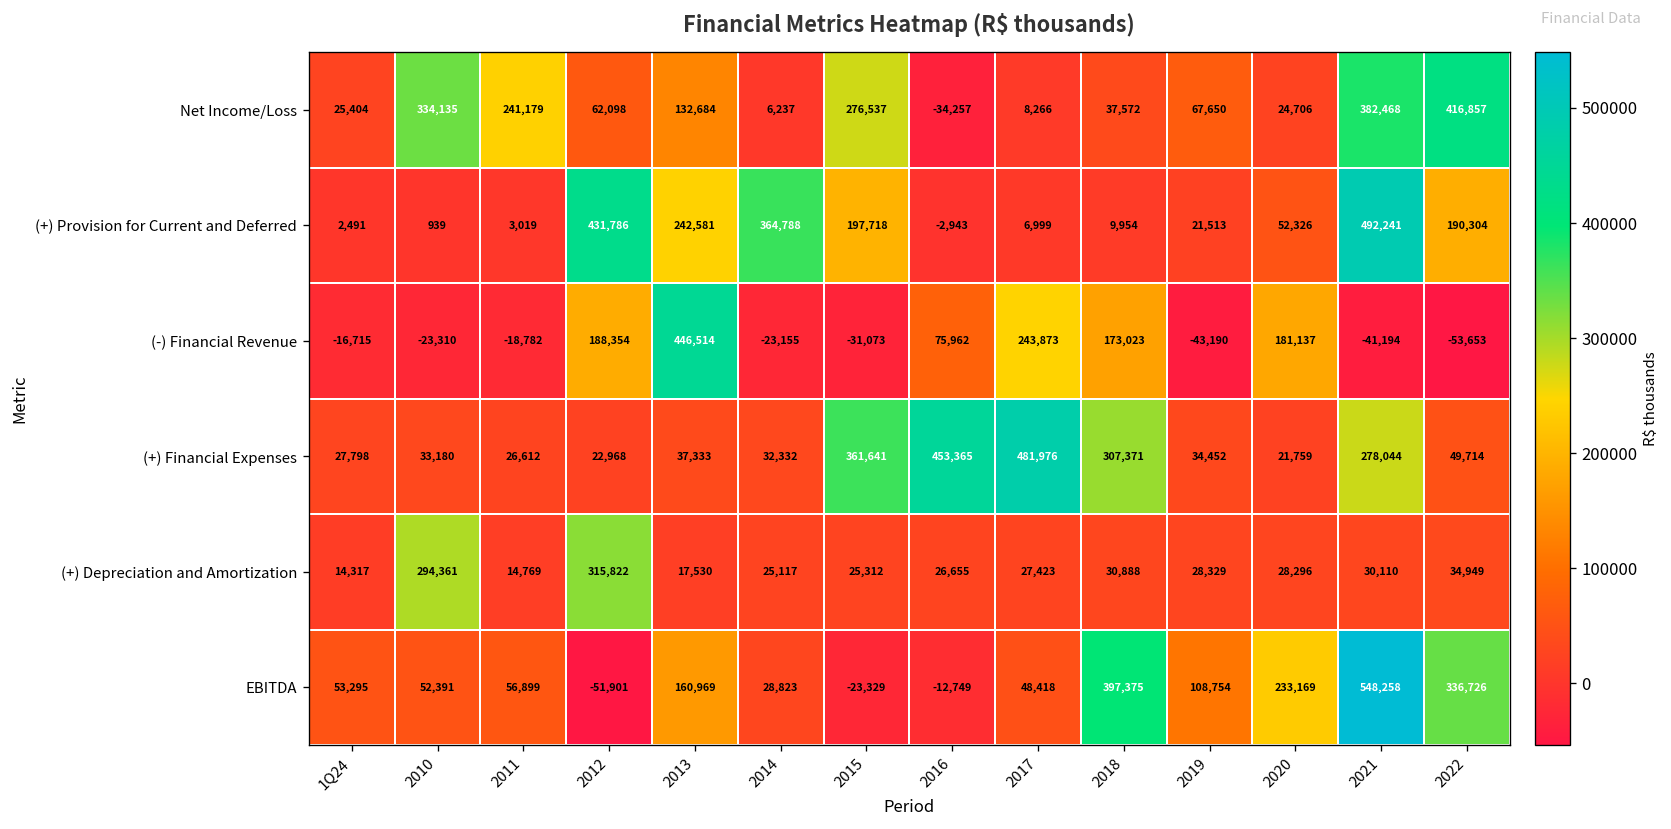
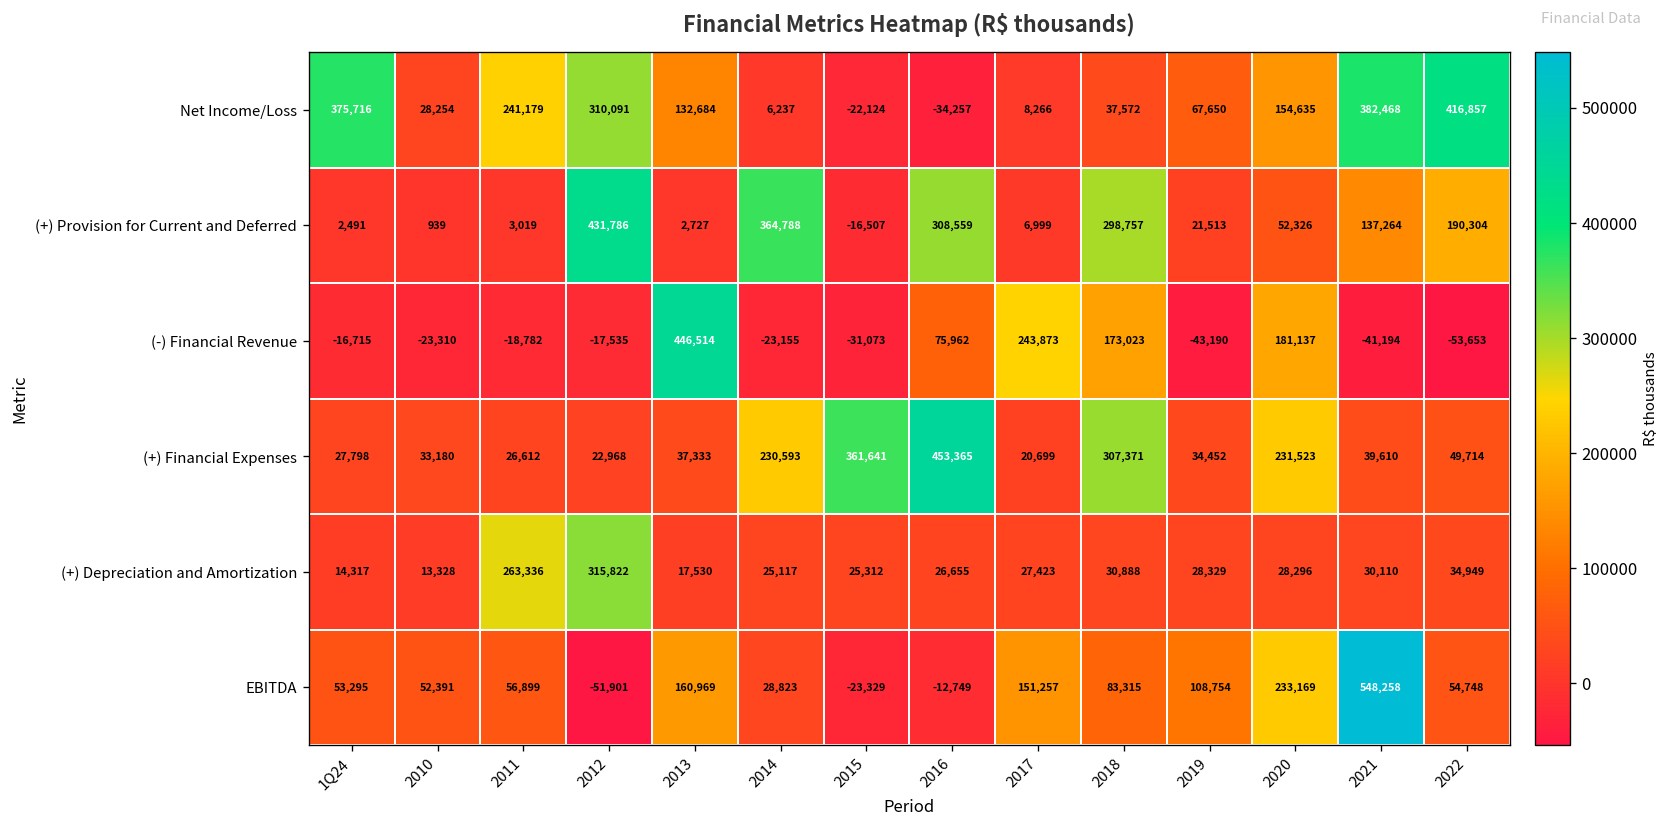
Net Income/Loss, 1Q24: 25,404 -> 375,716
Net Income/Loss, 2010: 334,135 -> 28,254
Net Income/Loss, 2012: 62,098 -> 310,091
Net Income/Loss, 2015: 276,537 -> -22,124
Net Income/Loss, 2020: 24,706 -> 154,635
(+) Provision for Current and Deferred, 2013: 242,581 -> 2,727
(+) Provision for Current and Deferred, 2015: 197,718 -> -16,507
(+) Provision for Current and Deferred, 2016: -2,943 -> 308,559
(+) Provision for Current and Deferred, 2018: 9,954 -> 298,757
(+) Provision for Current and Deferred, 2021: 492,241 -> 137,264
(-) Financial Revenue, 2012: 188,354 -> -17,535
(+) Financial Expenses, 2014: 32,332 -> 230,593
(+) Financial Expenses, 2017: 481,976 -> 20,699
(+) Financial Expenses, 2020: 21,759 -> 231,523
(+) Financial Expenses, 2021: 278,044 -> 39,610
(+) Depreciation and Amortization, 2010: 294,361 -> 13,328
(+) Depreciation and Amortization, 2011: 14,769 -> 263,336
EBITDA, 2017: 48,418 -> 151,257
EBITDA, 2018: 397,375 -> 83,315
EBITDA, 2022: 336,726 -> 54,748
